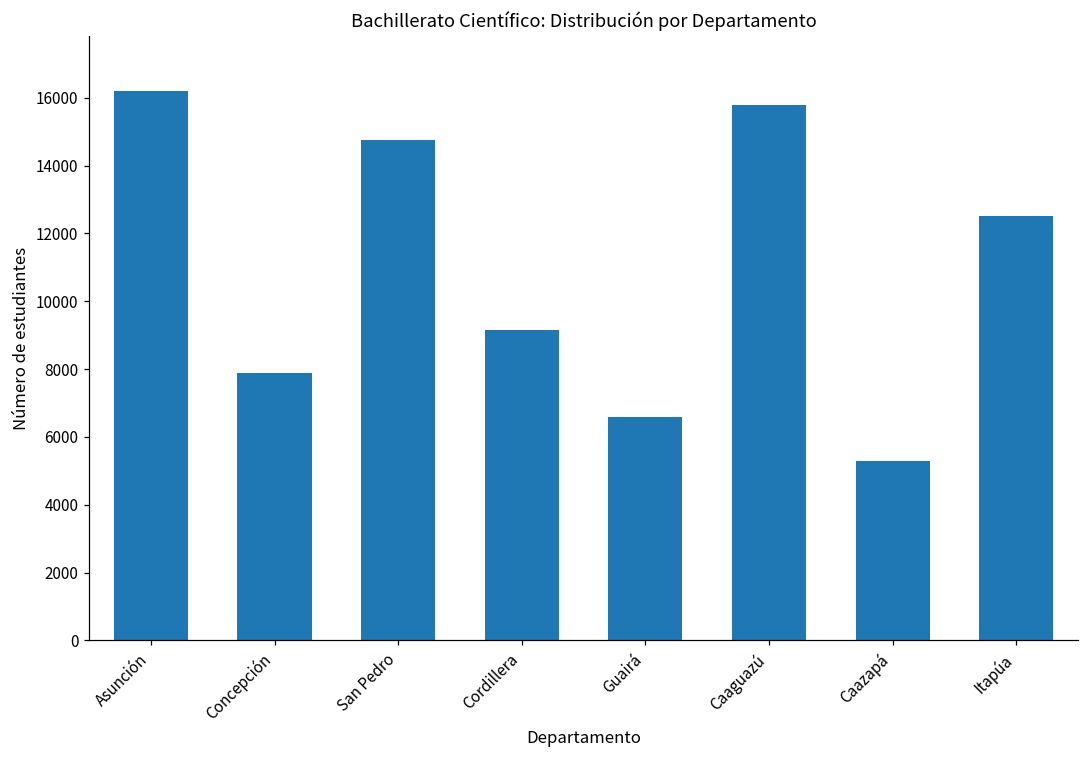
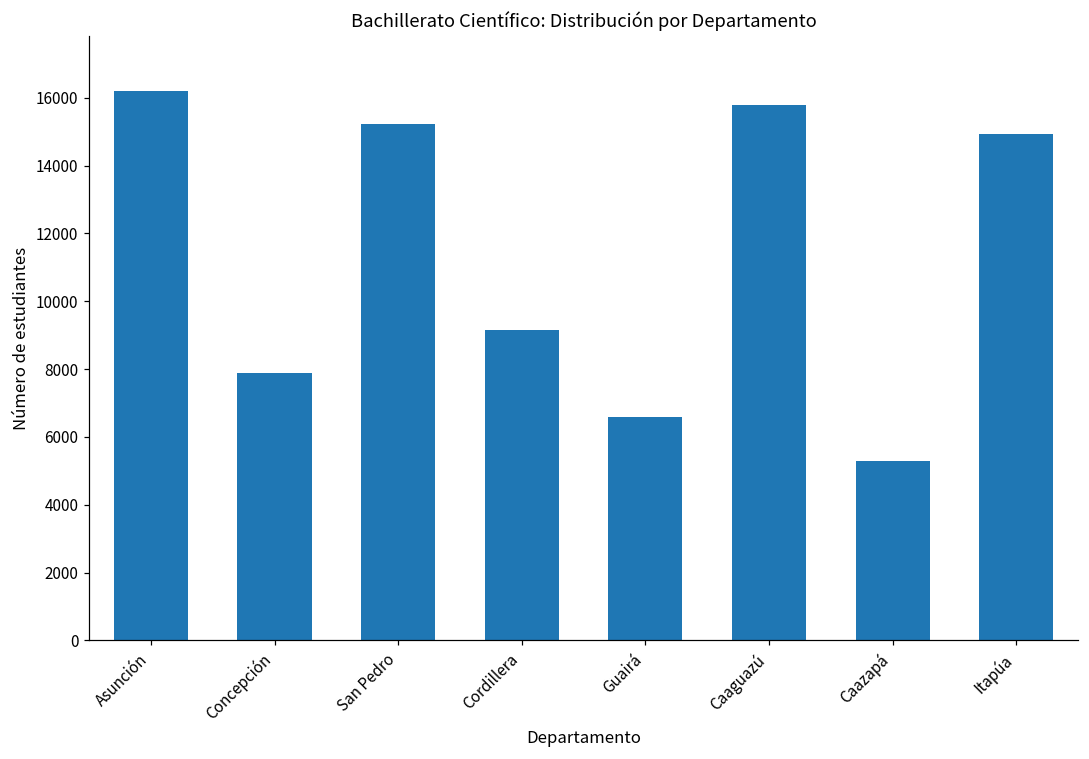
San Pedro: 14800 -> 15200
Itapúa: 12500 -> 14900
